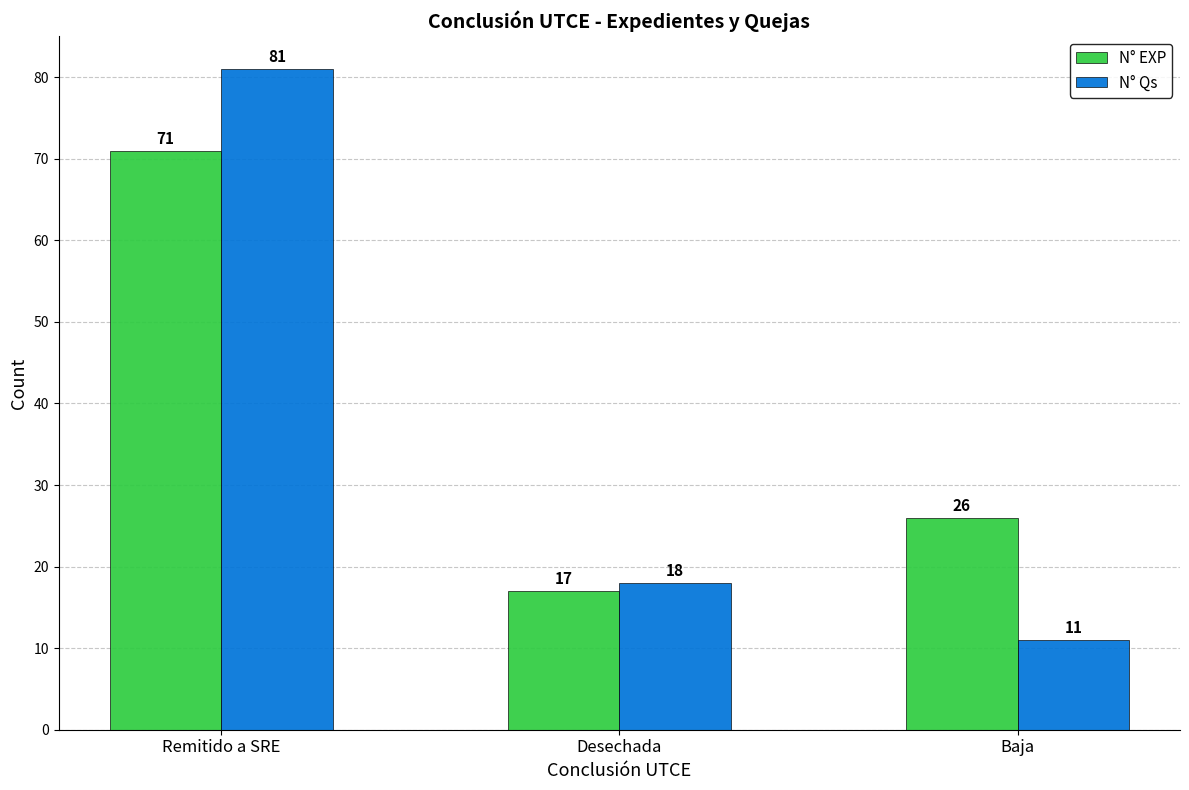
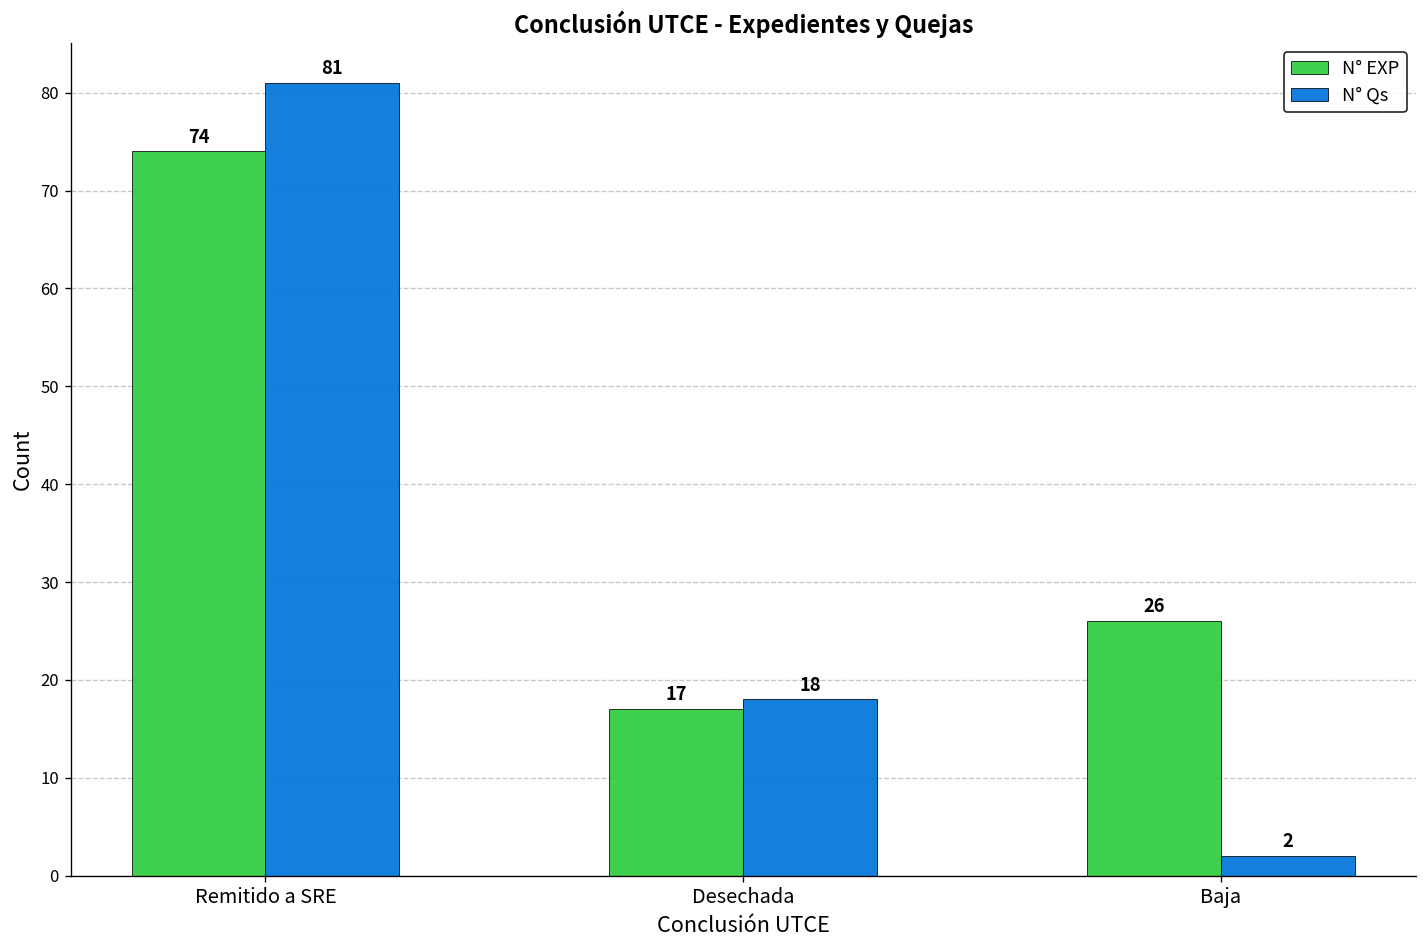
N° EXP, Remitido a SRE: 71 -> 74
N° Qs, Baja: 11 -> 2
